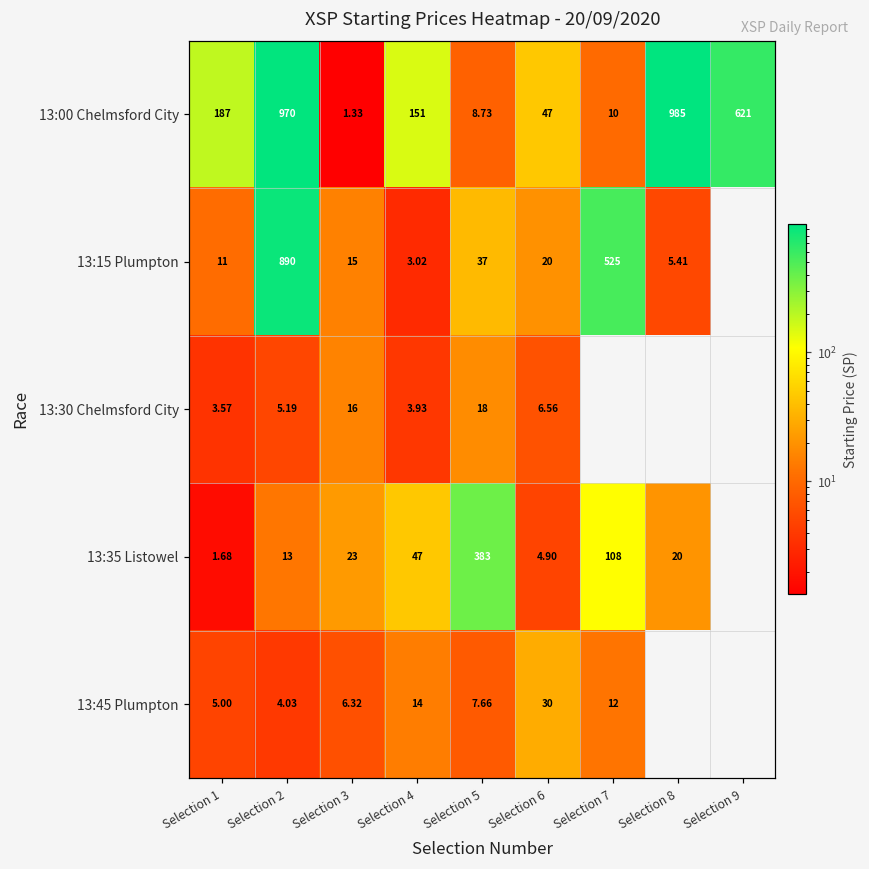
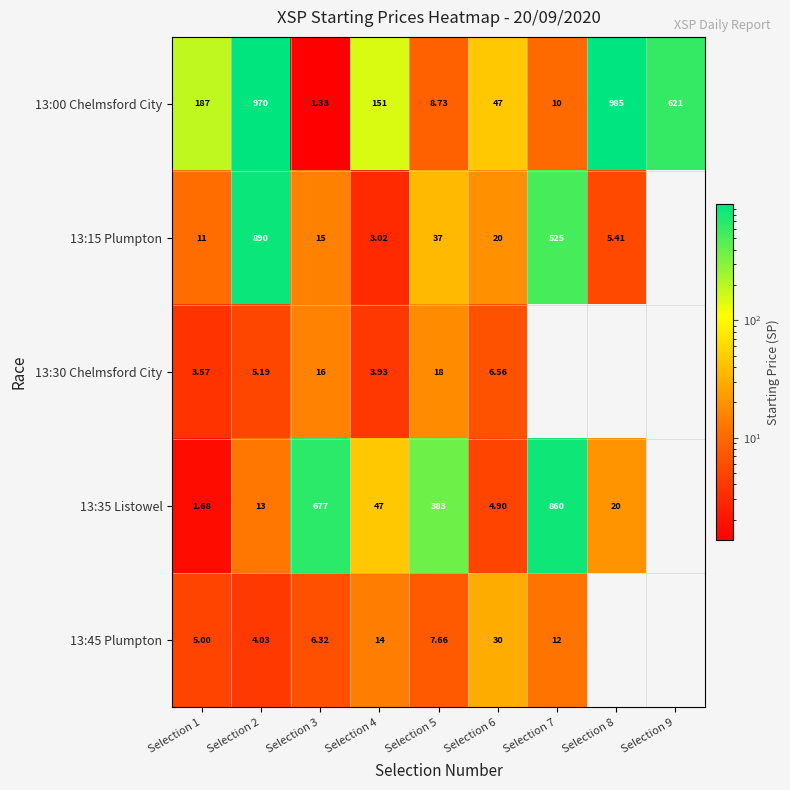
13:35 Listowel, Selection 3: 23 -> 677
13:35 Listowel, Selection 7: 108 -> 860
